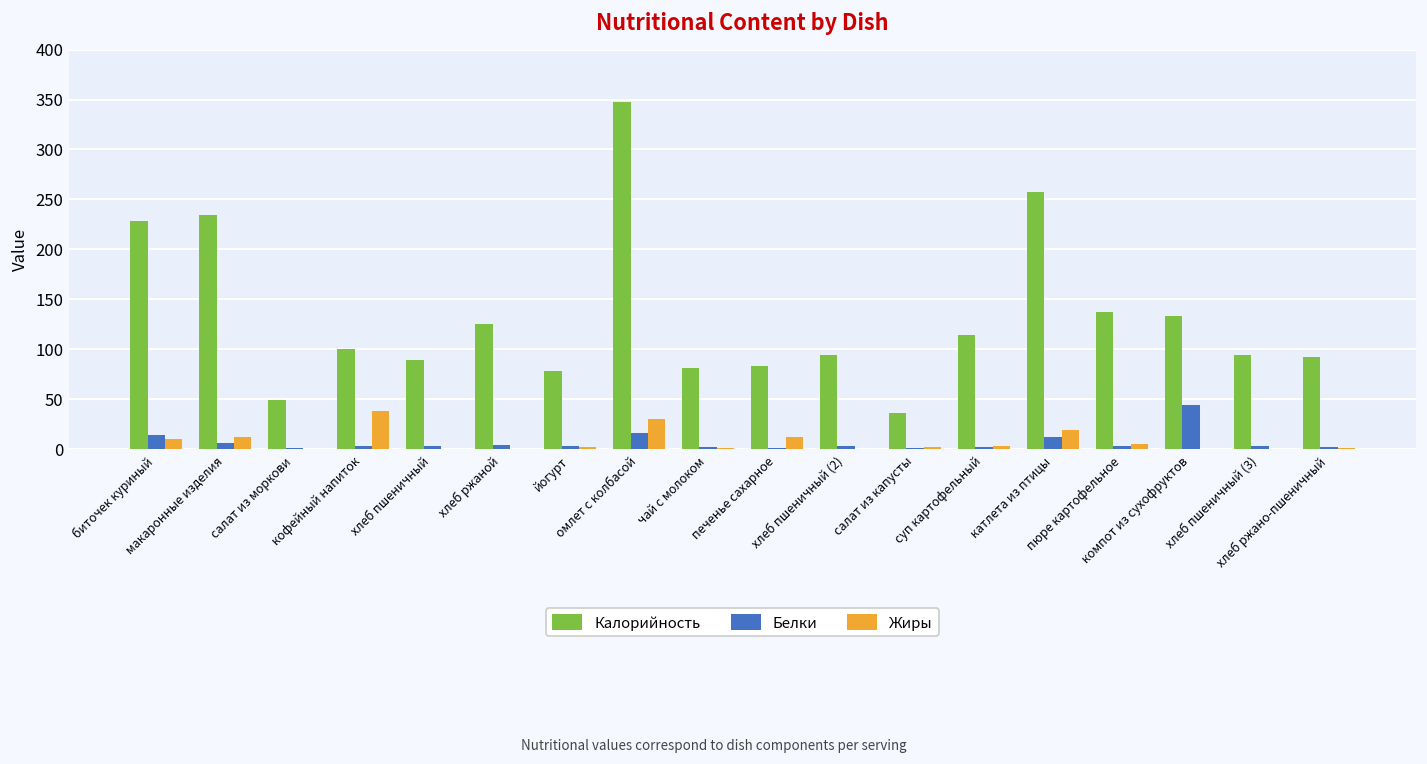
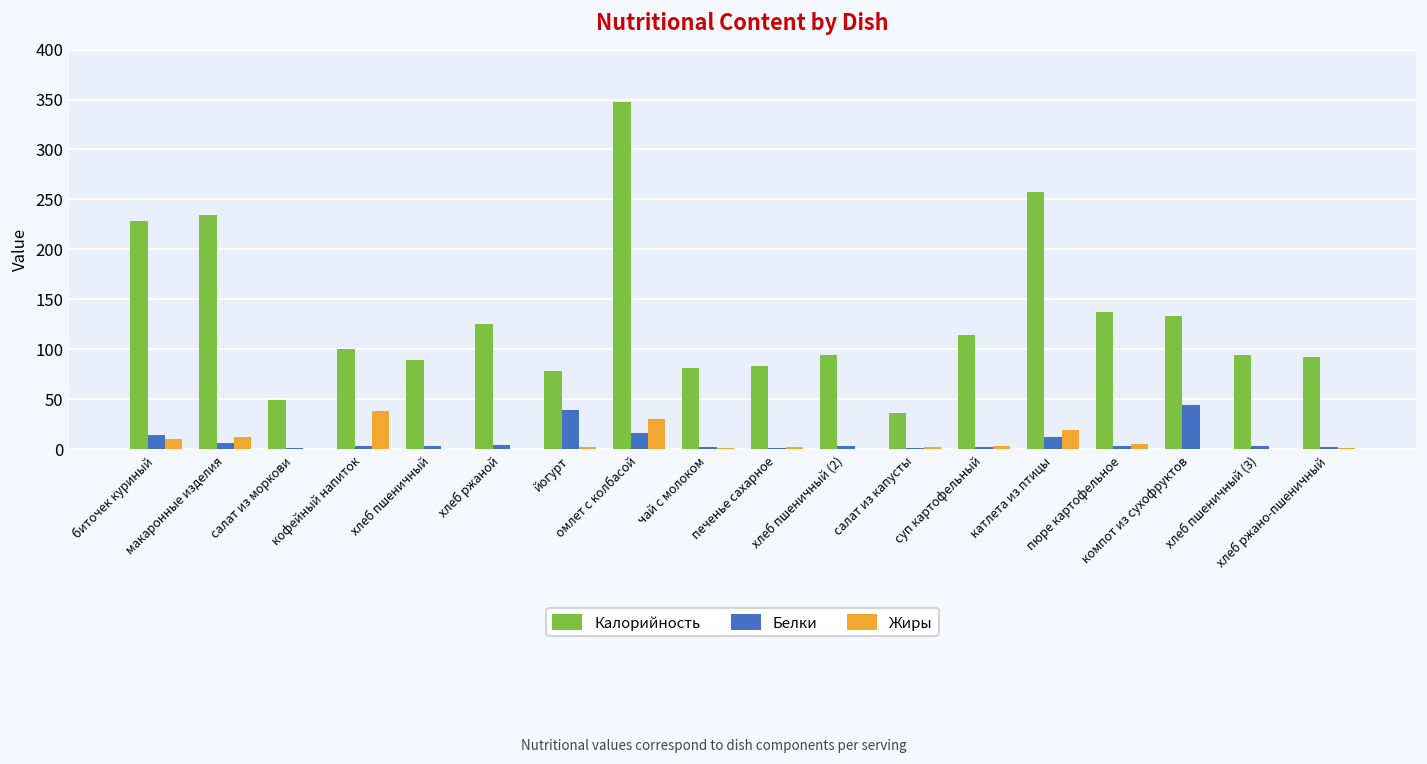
Белки, йогурт: 0 -> 40
Жиры, печенье сахарное: 10 -> 0
